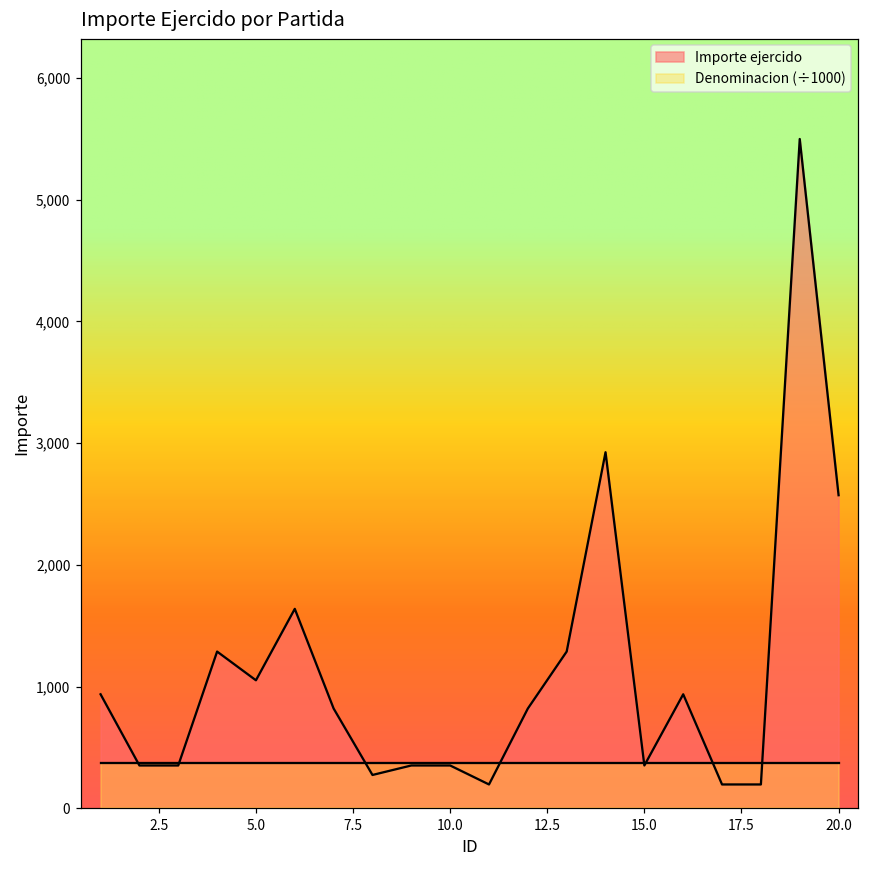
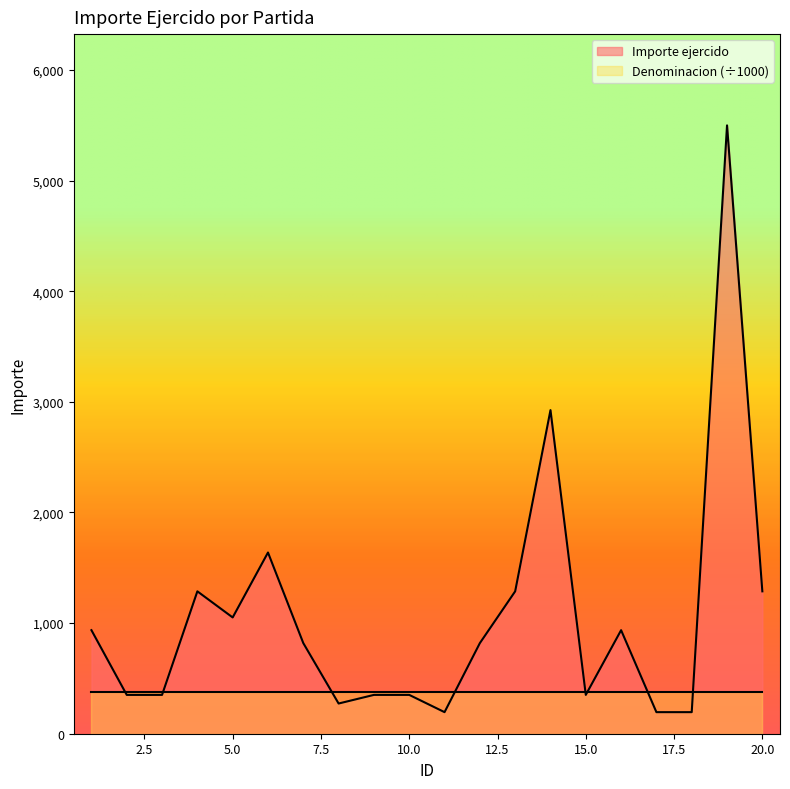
Importe ejercido, 20.0: 2,570 -> 1,290
